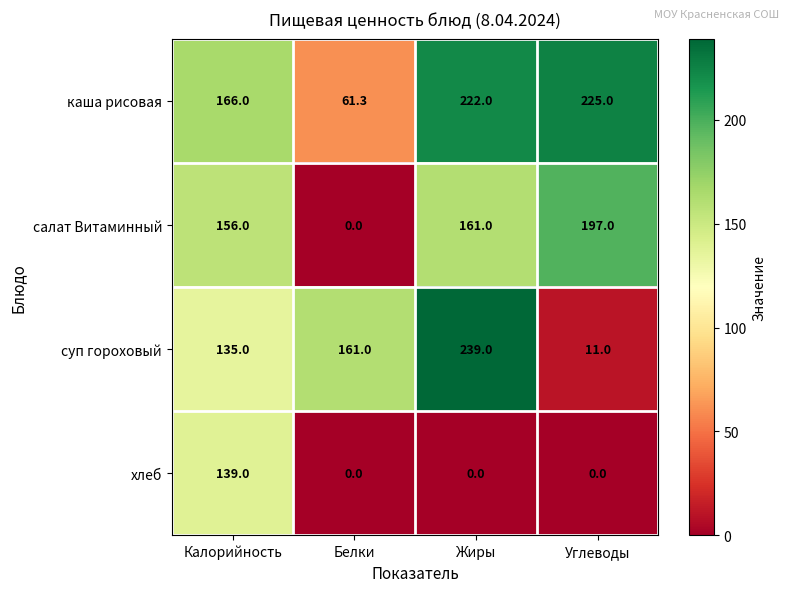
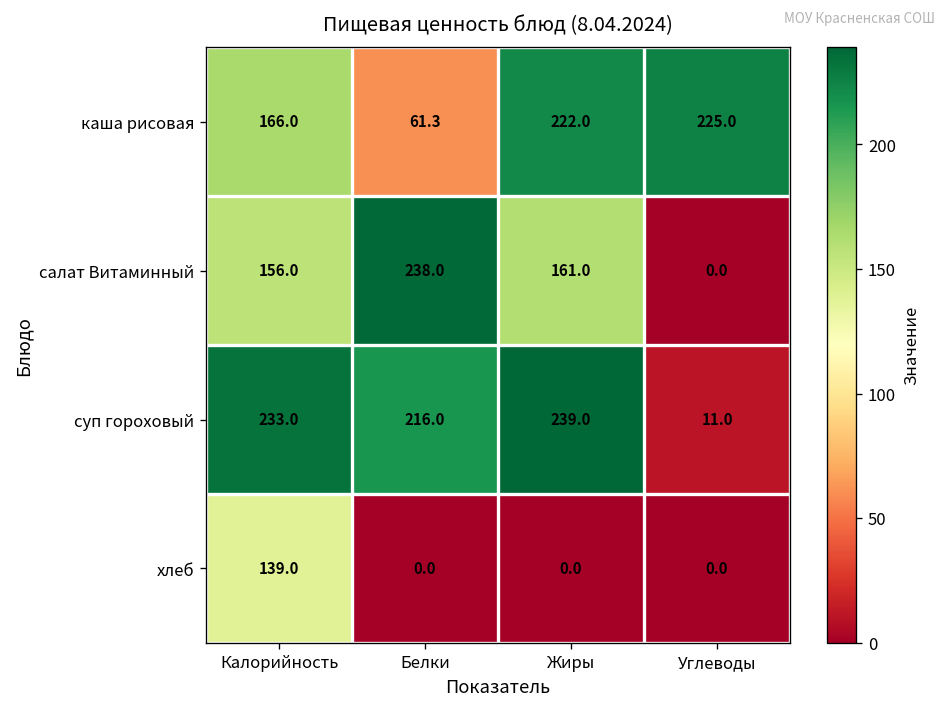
салат Витаминный, Белки: 0.0 -> 238.0
салат Витаминный, Углеводы: 197.0 -> 0.0
суп гороховый, Калорийность: 135.0 -> 233.0
суп гороховый, Белки: 161.0 -> 216.0
